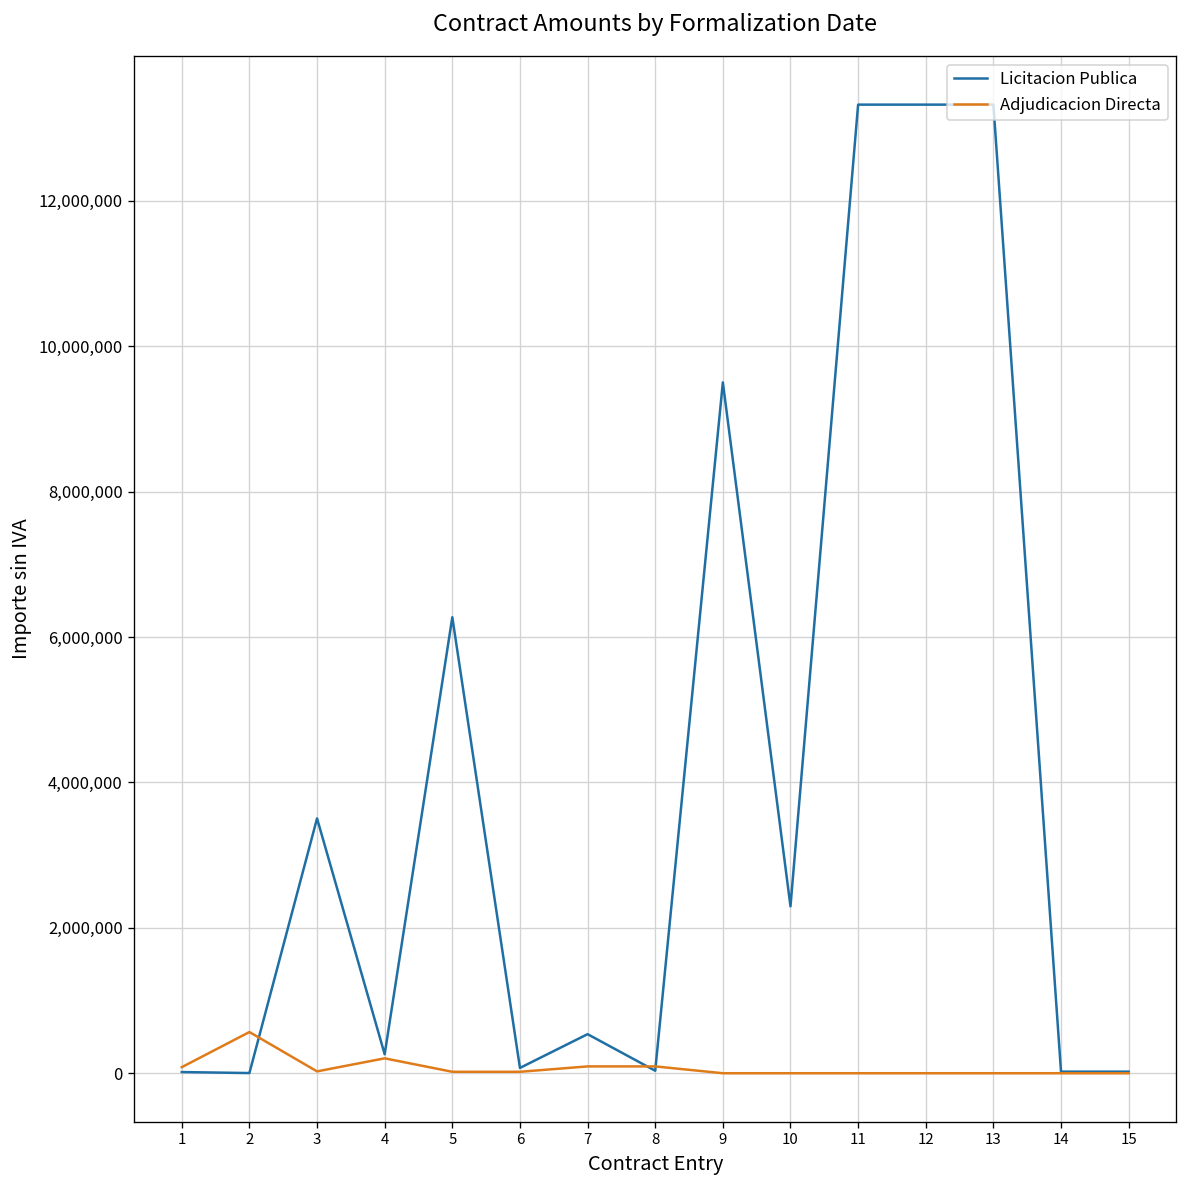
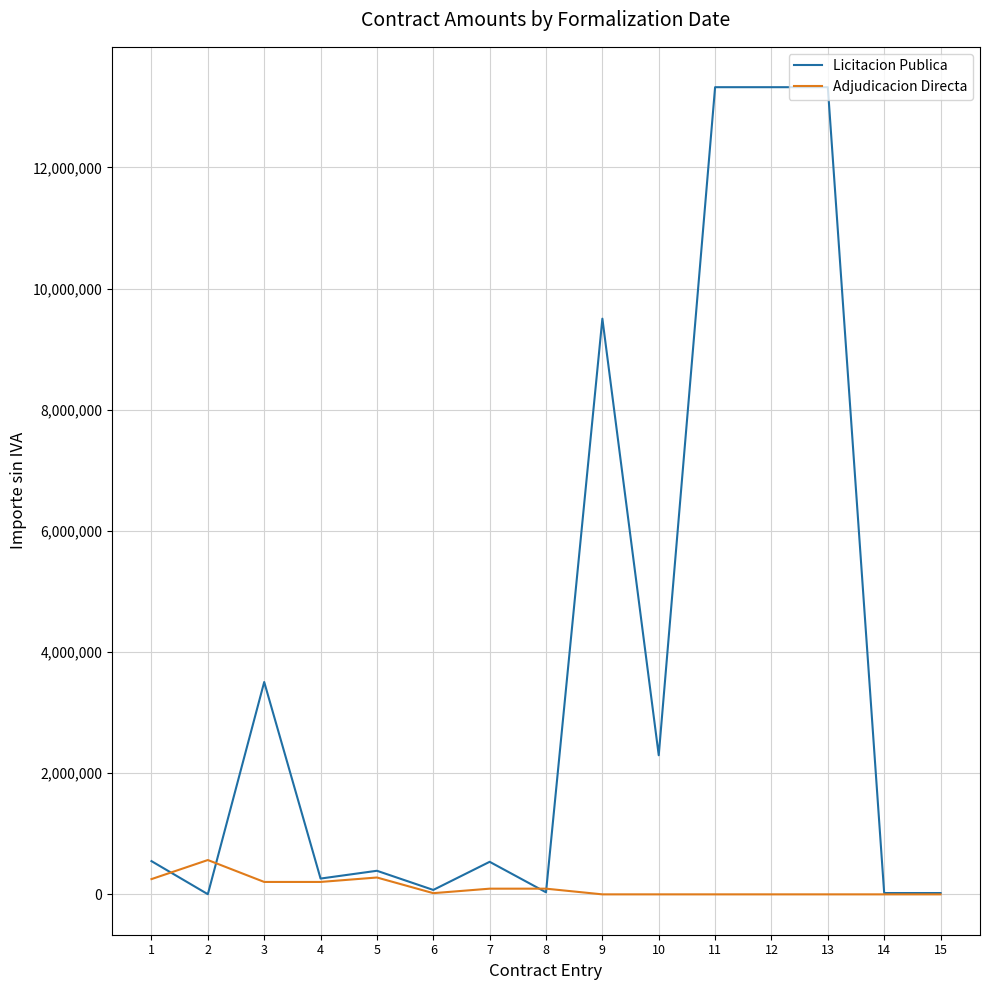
Licitacion Publica, 1: 0 -> 500,000
Adjudicacion Directa, 1: 100,000 -> 300,000
Adjudicacion Directa, 3: 0 -> 200,000
Licitacion Publica, 5: 6,300,000 -> 400,000
Adjudicacion Directa, 5: 0 -> 300,000
